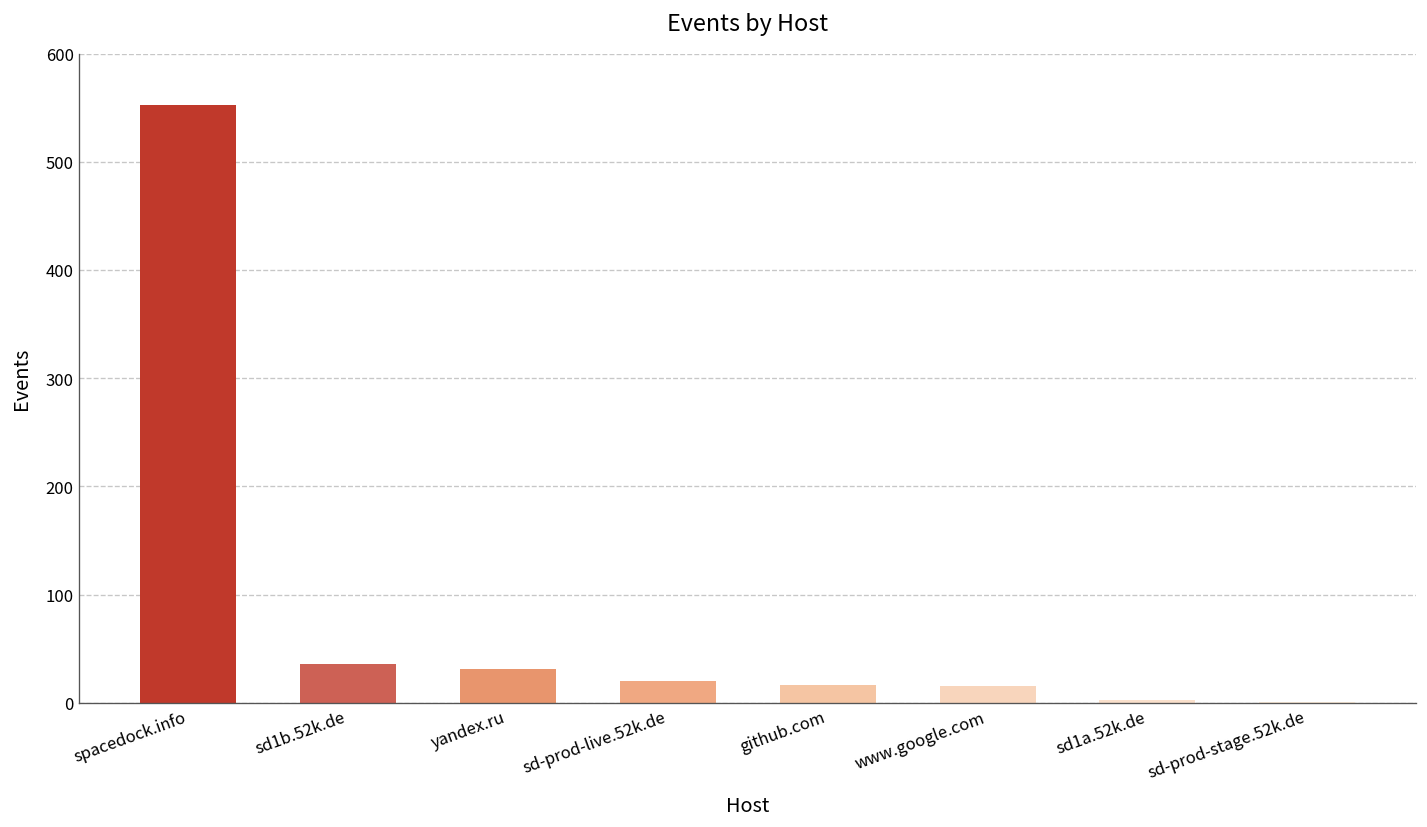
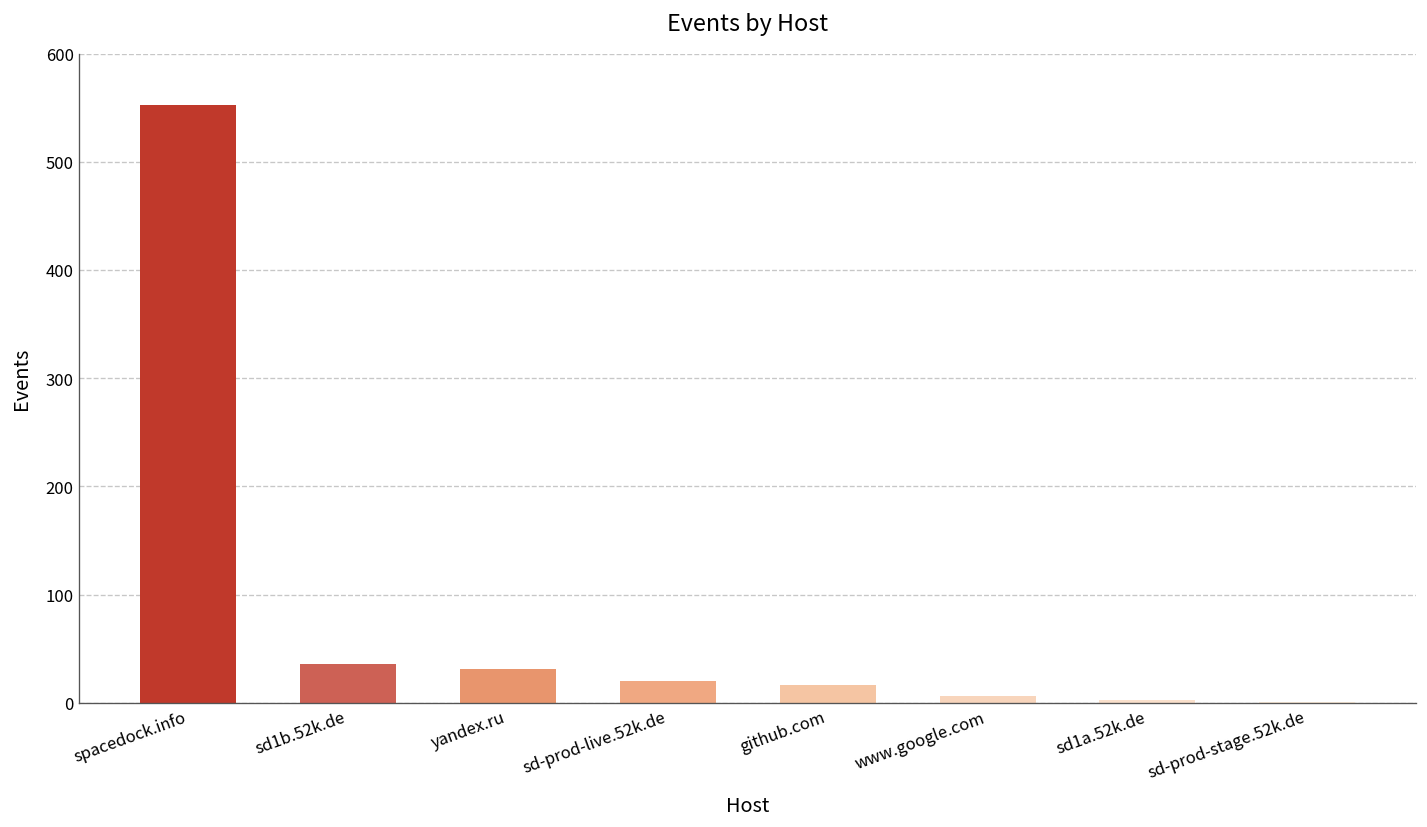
www.google.com: 20 -> 10
